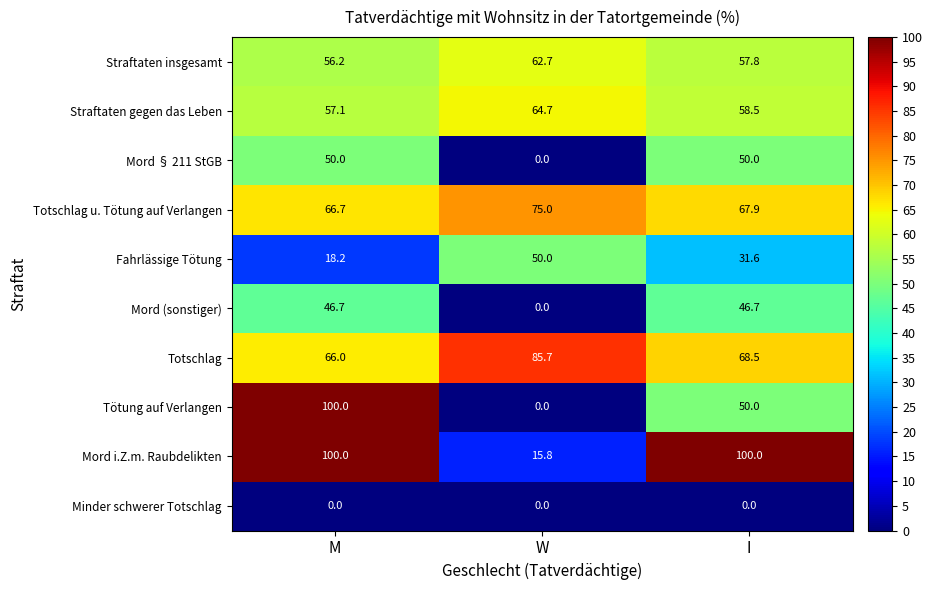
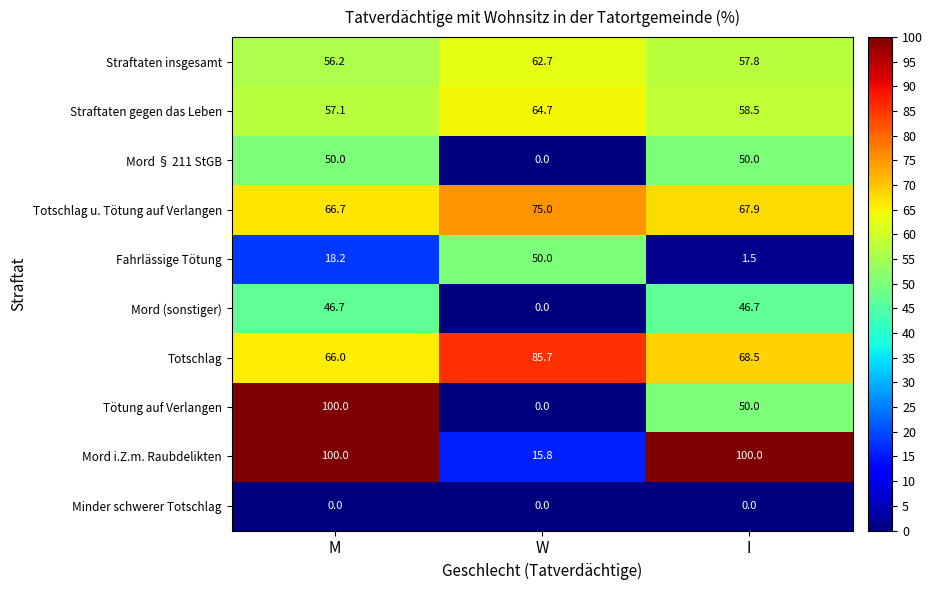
Fahrlässige Tötung, I: 31.6 -> 1.5
